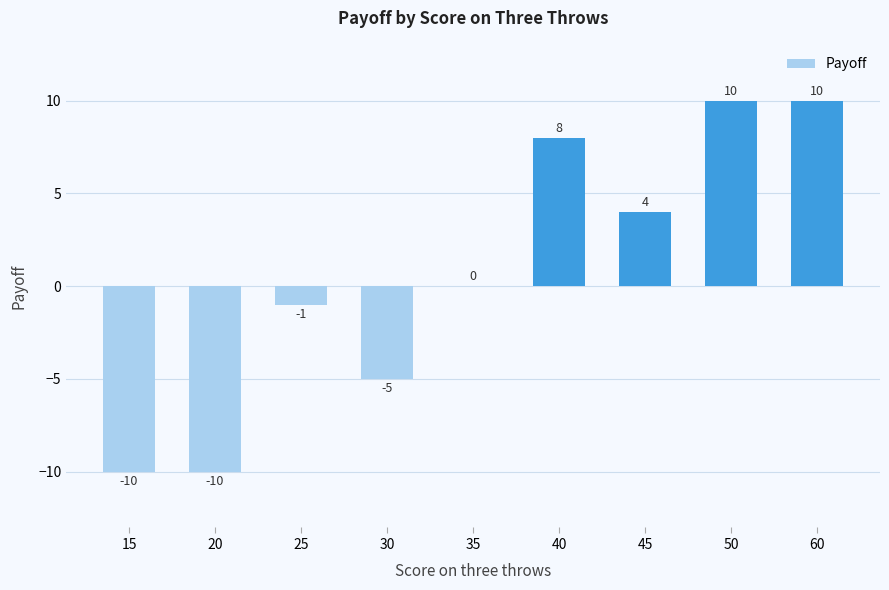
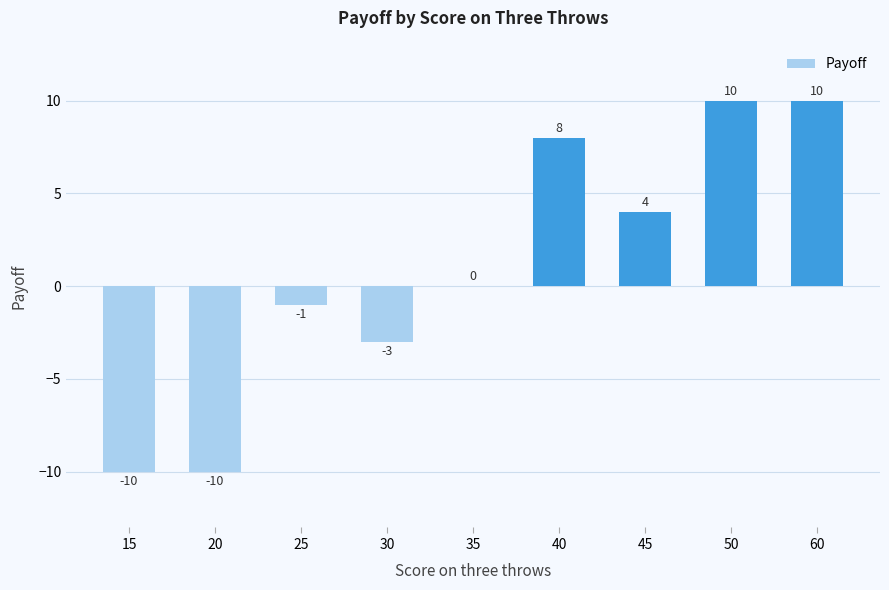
30: -5 -> -3
